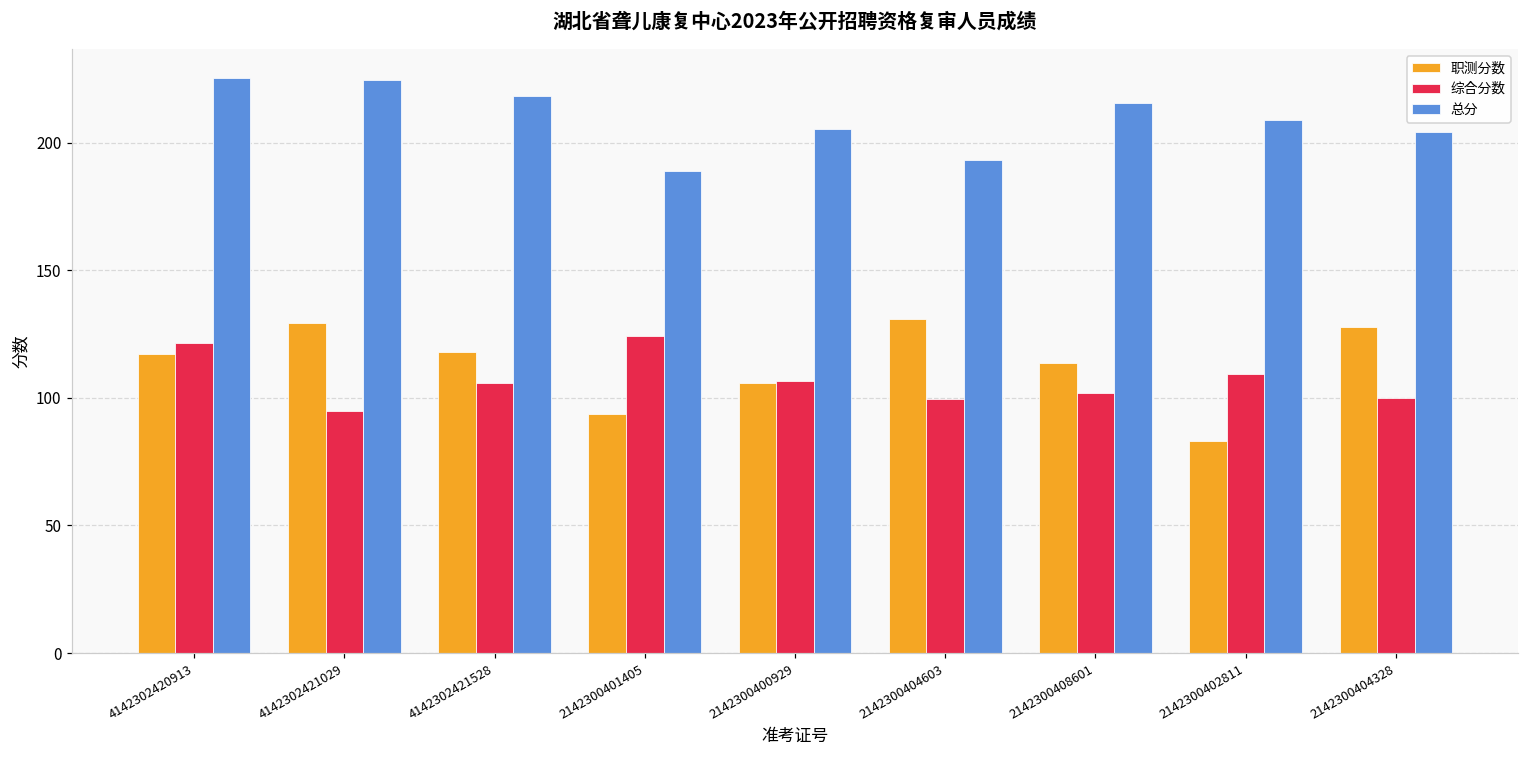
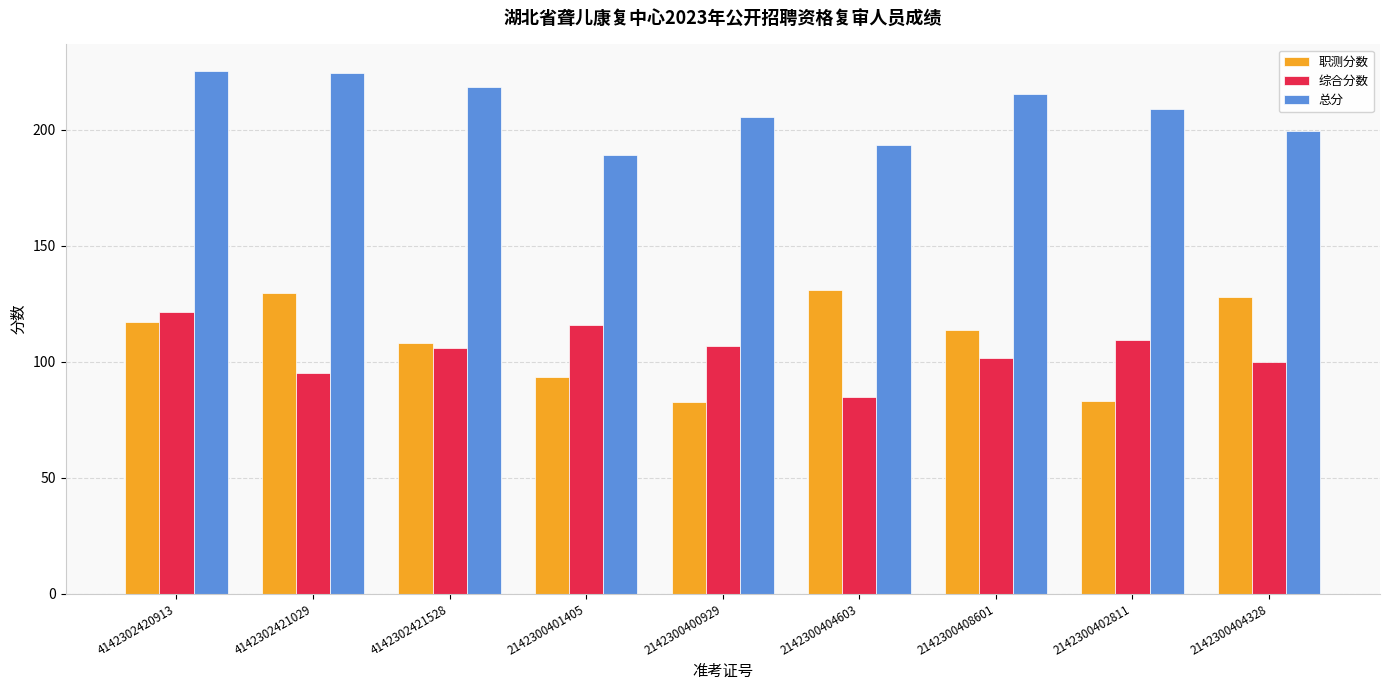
职测分数, 4142302421528: 118 -> 108
综合分数, 2142300401405: 124 -> 116
职测分数, 2142300400929: 106 -> 83
综合分数, 2142300404603: 100 -> 85
总分, 2142300404328: 204 -> 200
